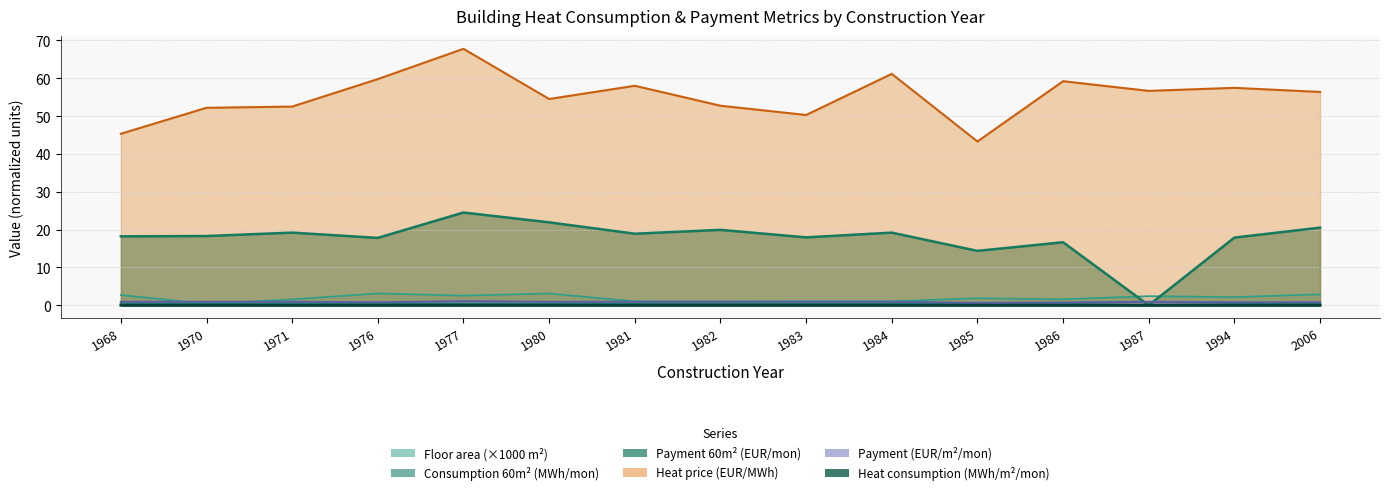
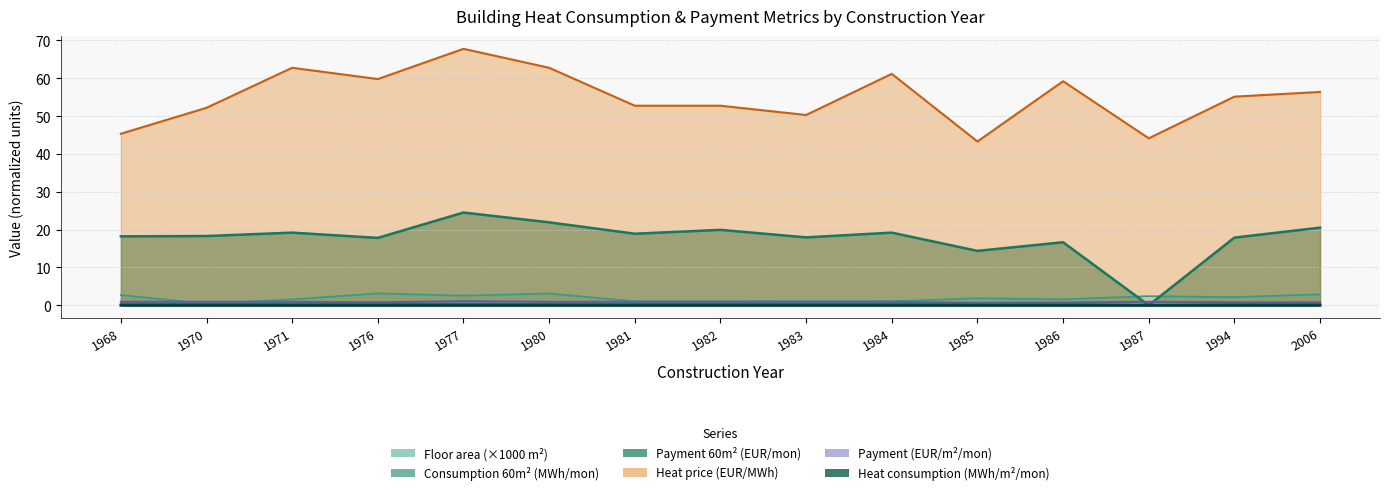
Heat price (EUR/MWh), 1971: 53 -> 63
Heat price (EUR/MWh), 1980: 55 -> 63
Heat price (EUR/MWh), 1981: 58 -> 53
Heat price (EUR/MWh), 1987: 57 -> 44
Heat price (EUR/MWh), 1994: 57 -> 55
